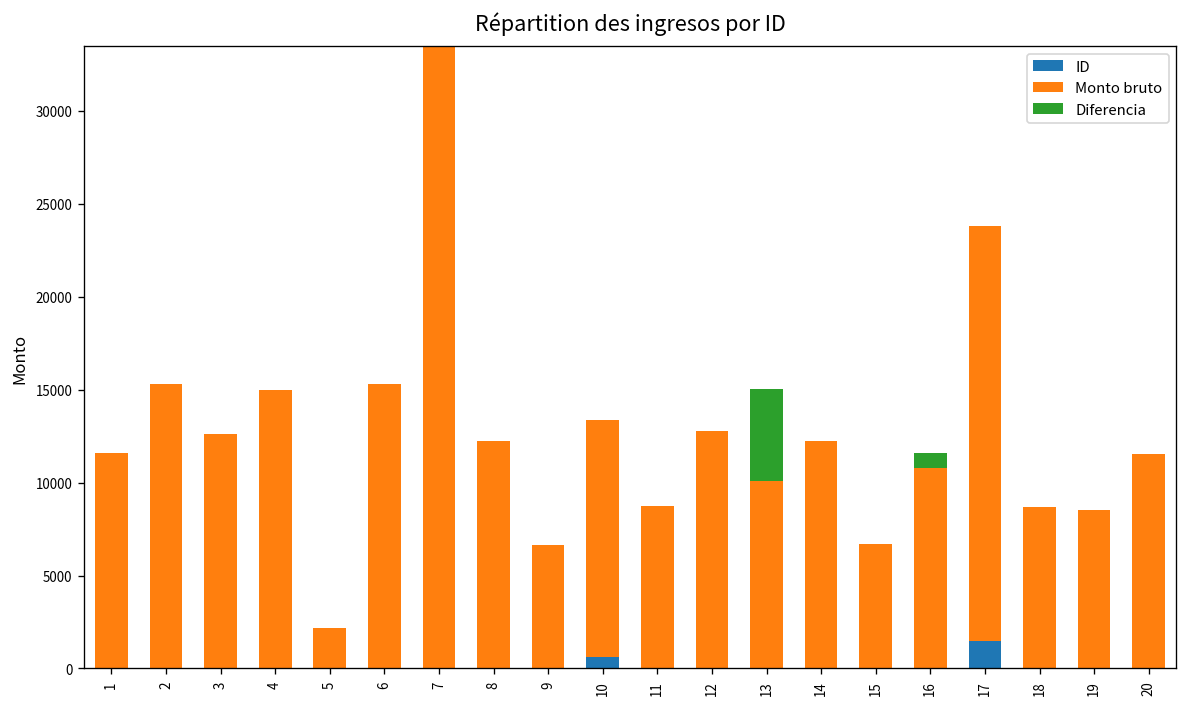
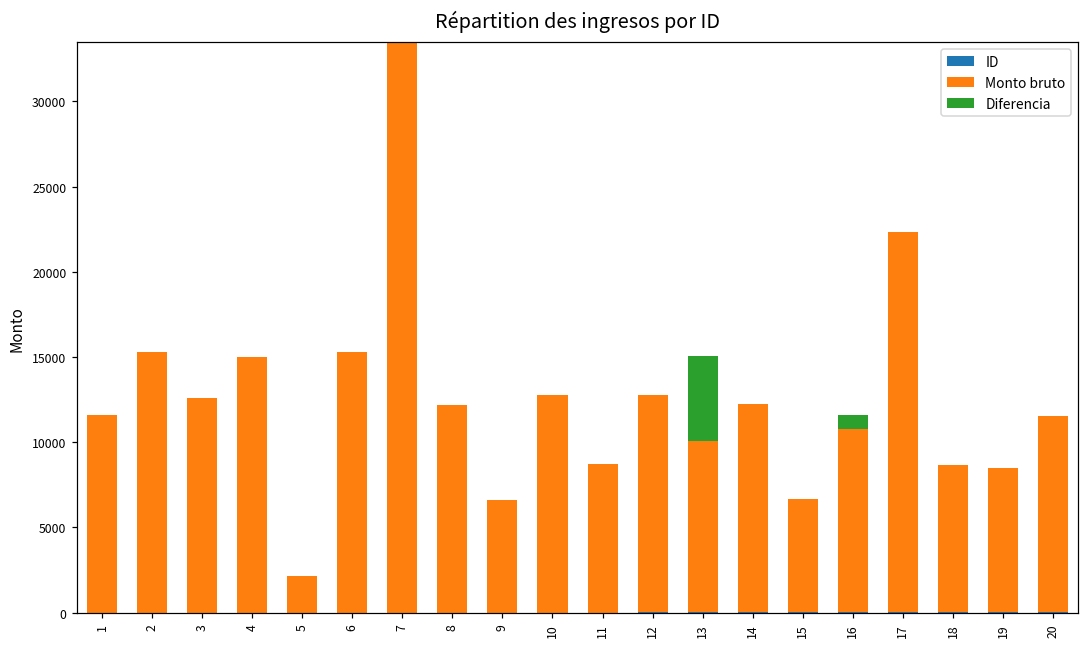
ID, 10: 600 -> 0
ID, 17: 1500 -> 0
